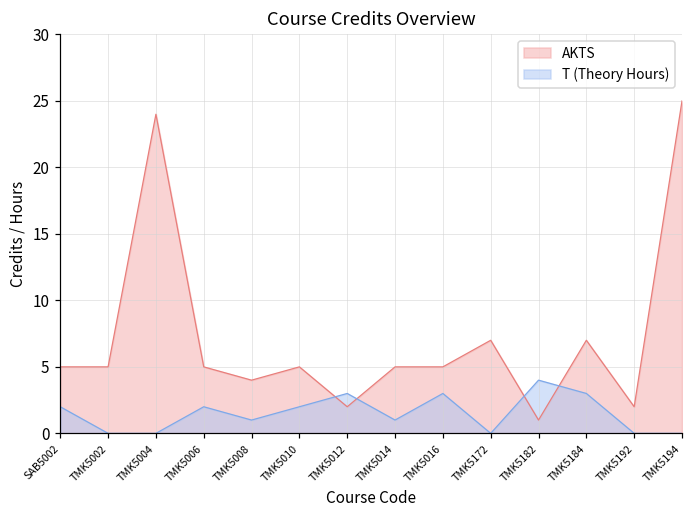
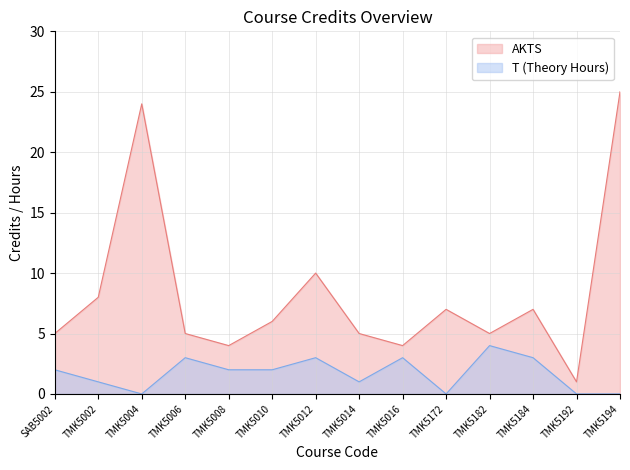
AKTS, TMK5002: 5 -> 8
T (Theory Hours), TMK5002: 0 -> 1
T (Theory Hours), TMK5006: 2 -> 3
T (Theory Hours), TMK5008: 1 -> 2
AKTS, TMK5010: 5 -> 6
AKTS, TMK5012: 2 -> 10
AKTS, TMK5016: 5 -> 4
AKTS, TMK5182: 1 -> 5
AKTS, TMK5192: 2 -> 1
